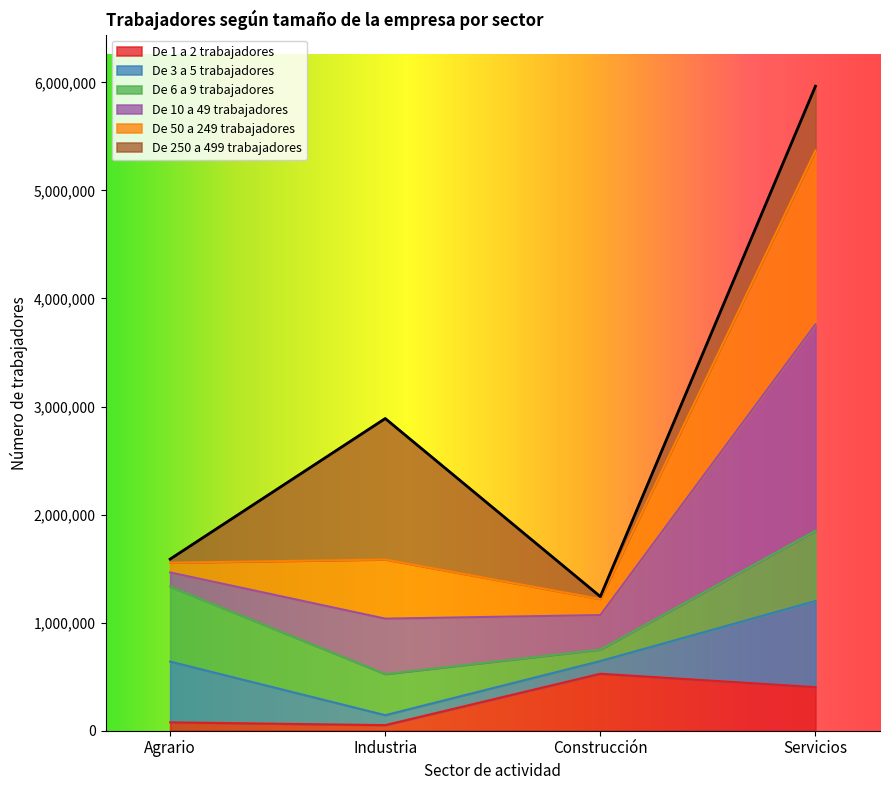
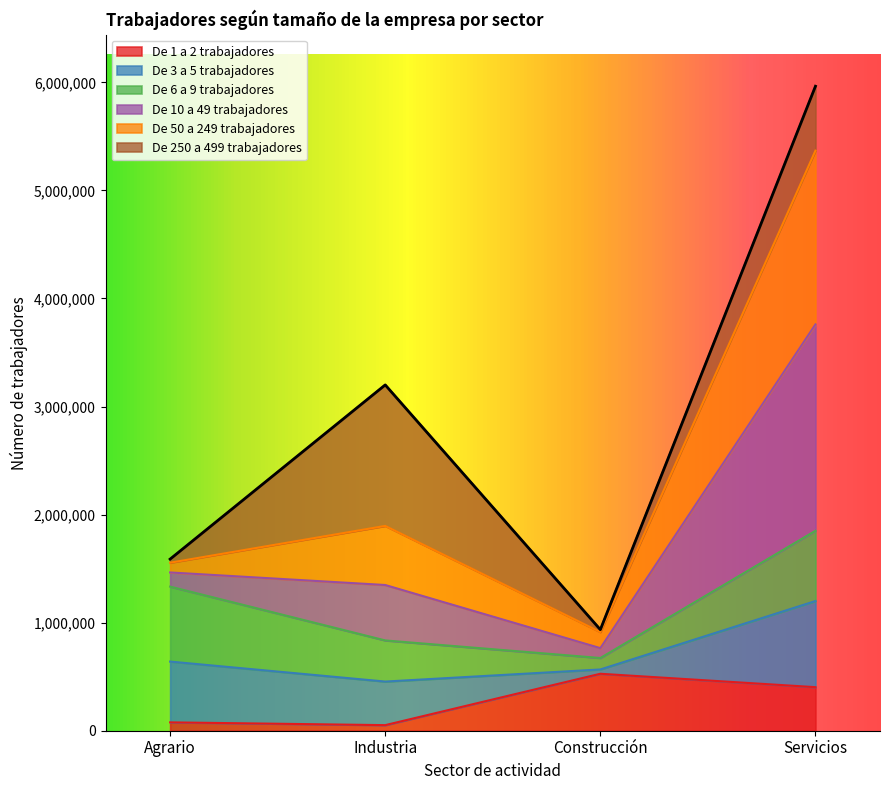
De 3 a 5 trabajadores, Industria: 90,000 -> 400,000
De 3 a 5 trabajadores, Construcción: 120,000 -> 40,000
De 10 a 49 trabajadores, Construcción: 320,000 -> 90,000
